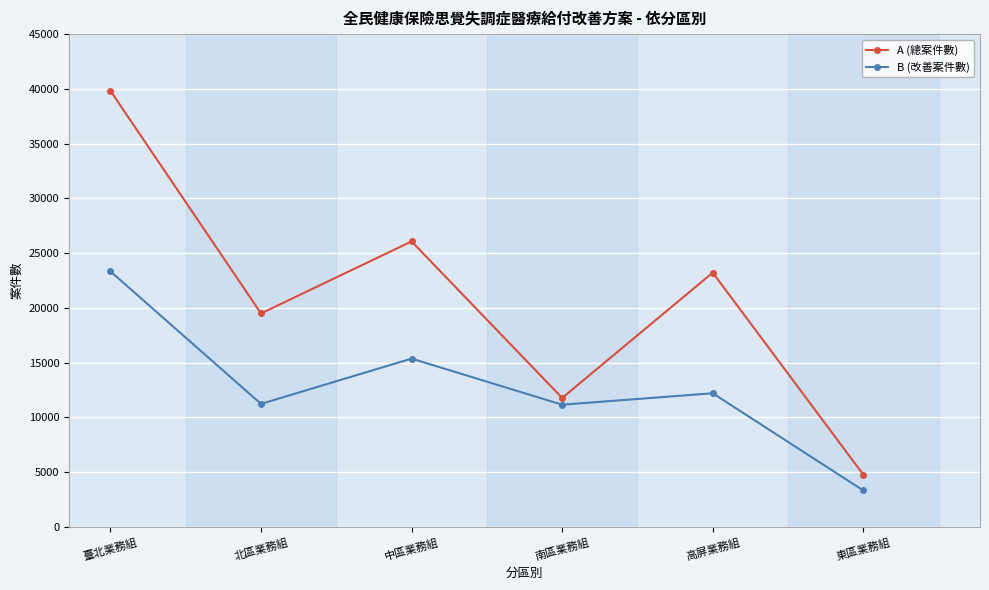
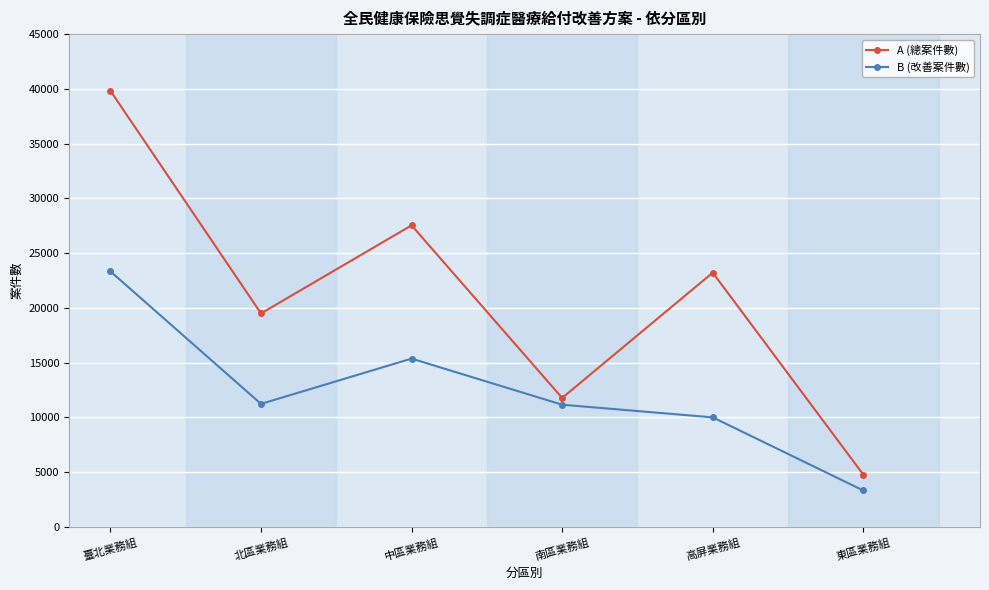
A (總案件數), 中區業務組: 26100 -> 27500
B (改善案件數), 高屏業務組: 12200 -> 10000
